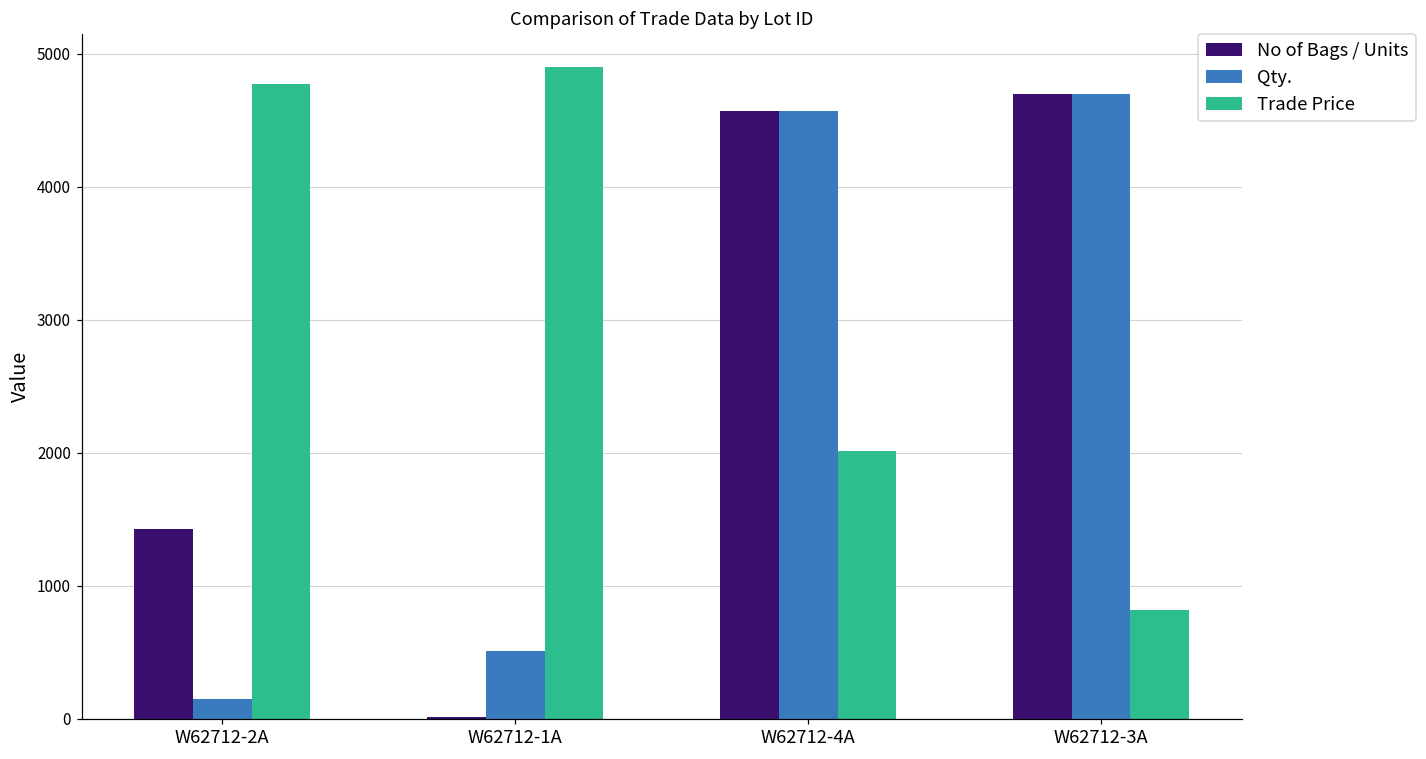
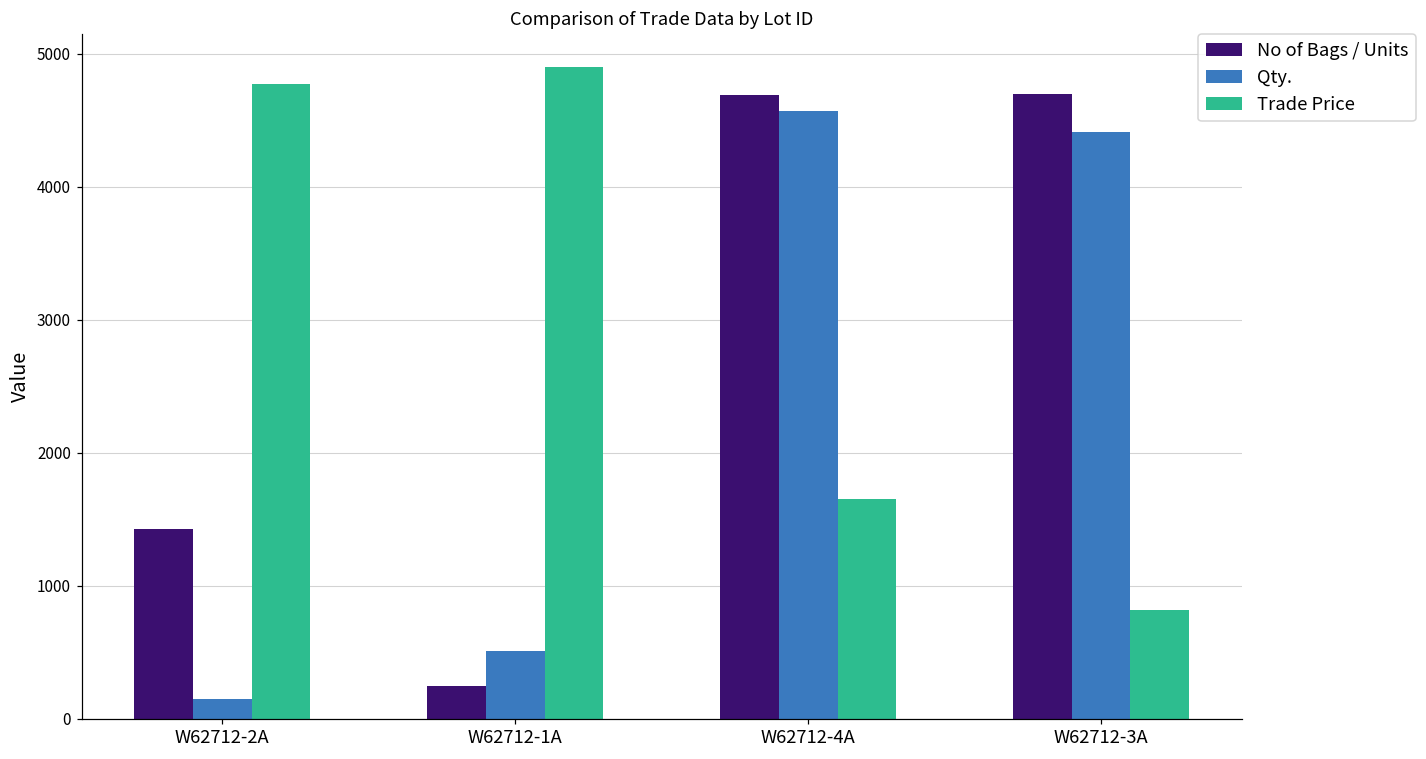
No of Bags / Units, W62712-1A: 10 -> 240
No of Bags / Units, W62712-4A: 4570 -> 4690
Trade Price, W62712-4A: 2020 -> 1650
Qty., W62712-3A: 4700 -> 4410
